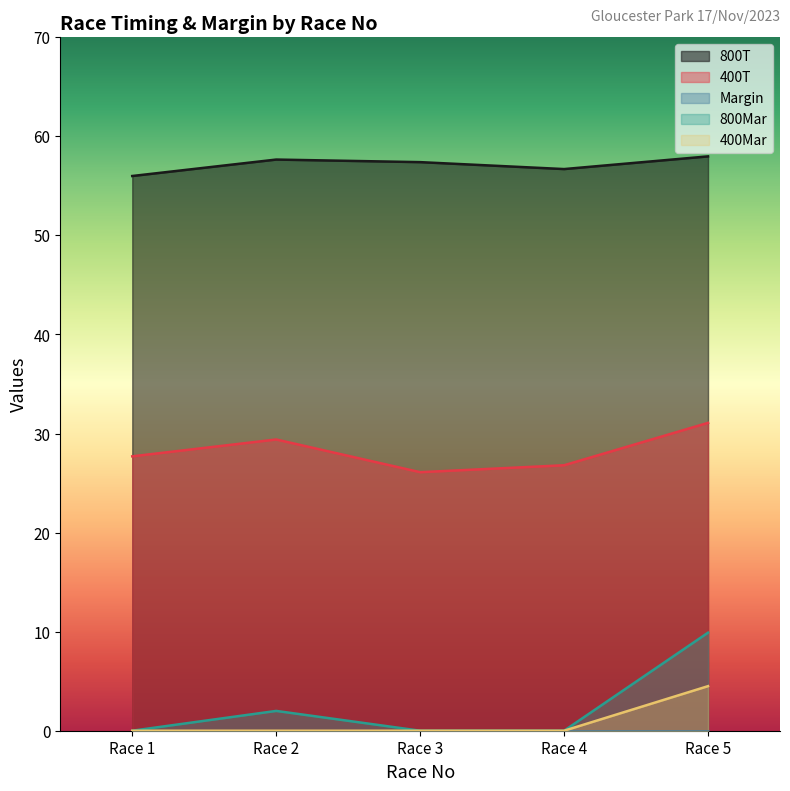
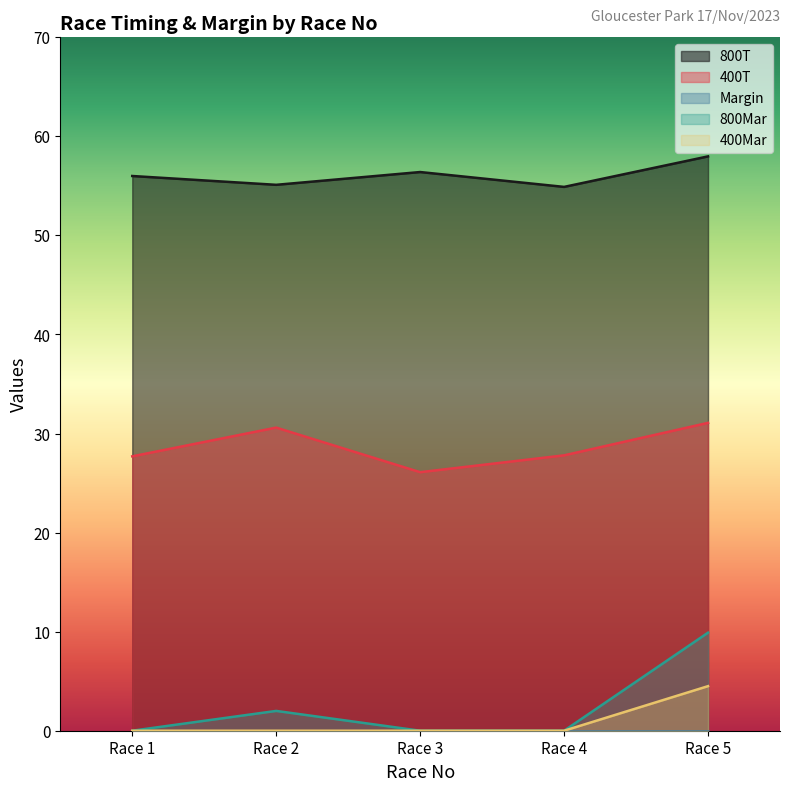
800T, Race 2: 58 -> 55
400T, Race 2: 29 -> 31
800T, Race 3: 57 -> 56
800T, Race 4: 57 -> 55
400T, Race 4: 27 -> 28
